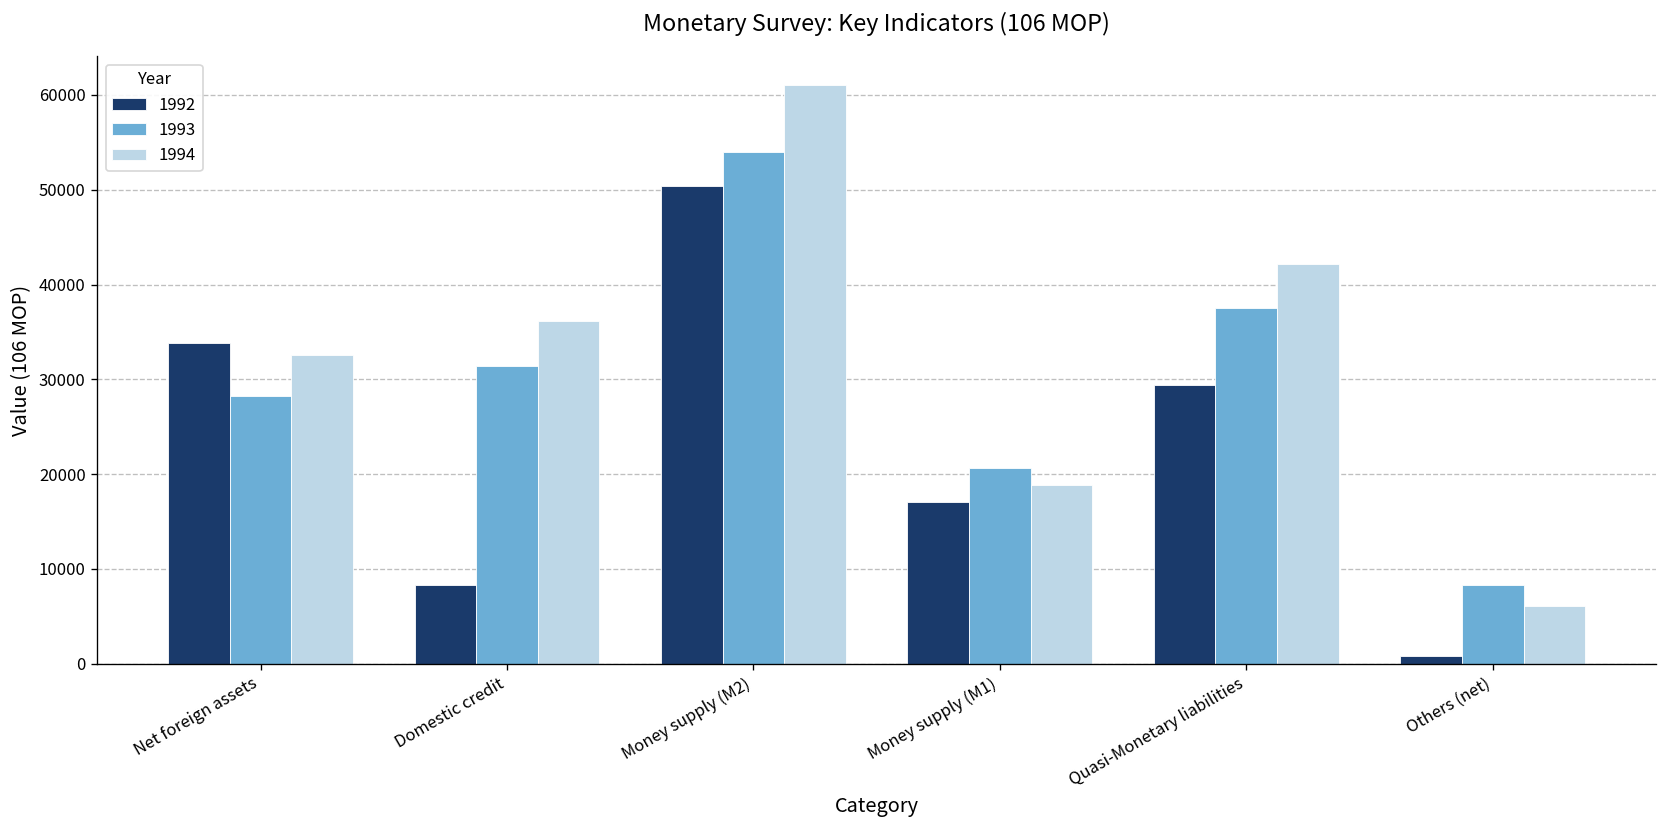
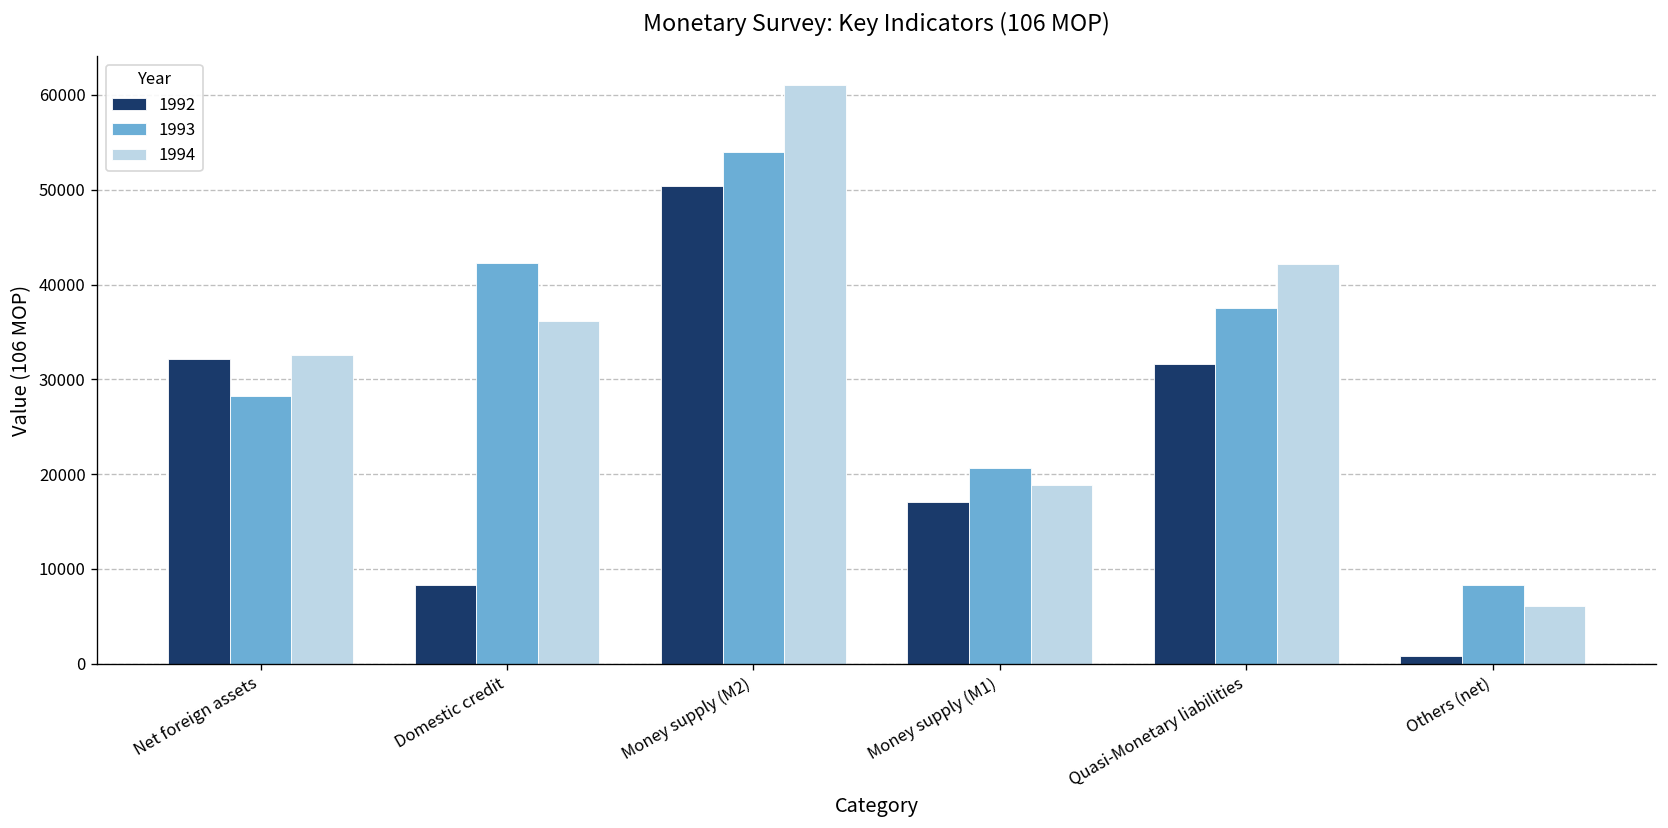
1992, Net foreign assets: 34000 -> 32000
1993, Domestic credit: 31000 -> 42000
1992, Quasi-Monetary liabilities: 29000 -> 32000
